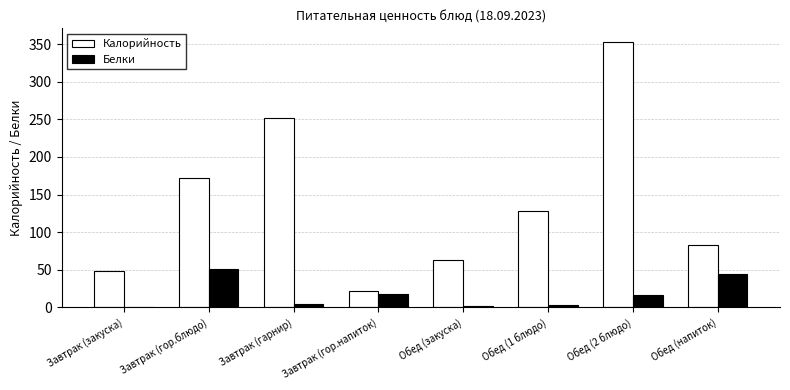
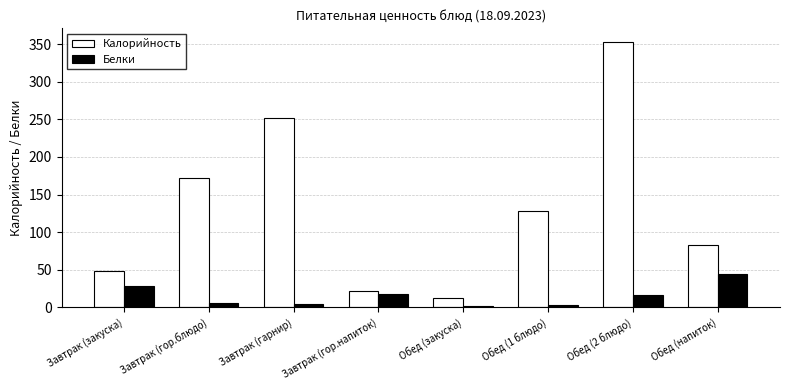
Белки, Завтрак (закуска): 0 -> 30
Белки, Завтрак (гор.блюдо): 50 -> 10
Калорийность, Обед (закуска): 60 -> 10
